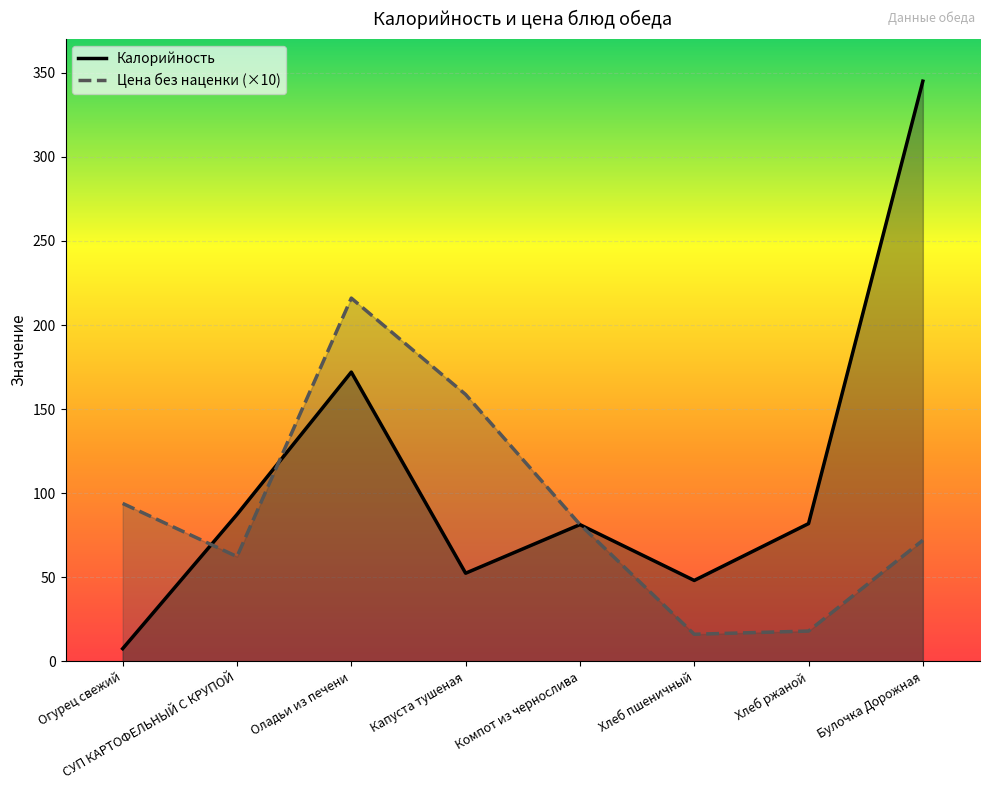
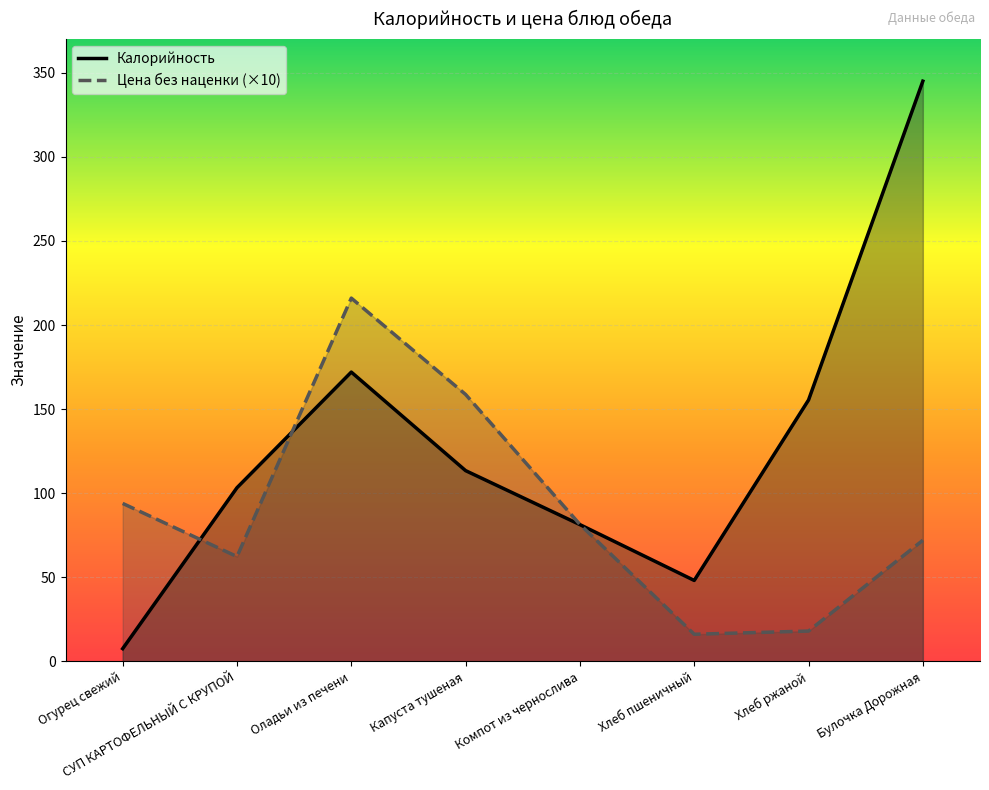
Калорийность, СУП КАРТОФЕЛЬНЫЙ С КРУПОЙ: 87 -> 103
Калорийность, Капуста тушеная: 52 -> 113
Калорийность, Хлеб ржаной: 82 -> 155
